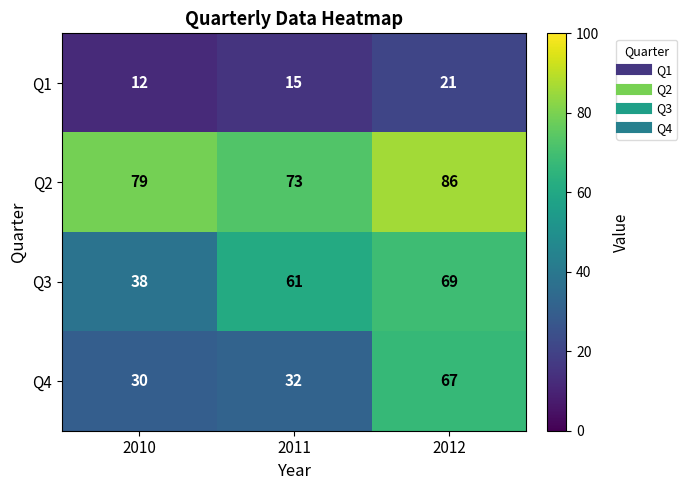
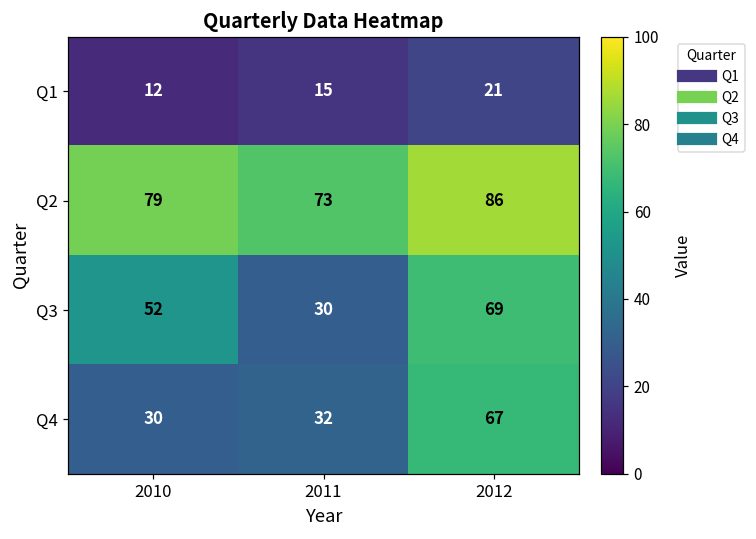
Q3, 2010: 38 -> 52
Q3, 2011: 61 -> 30
